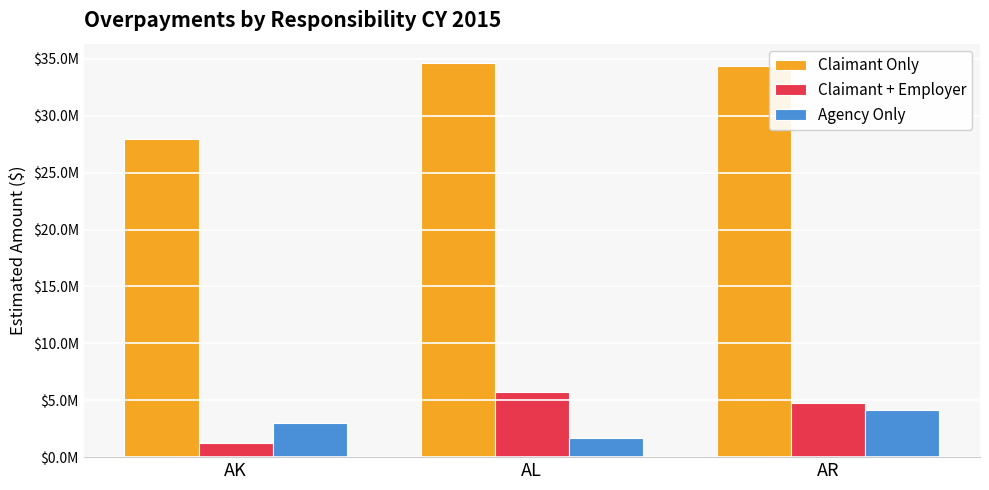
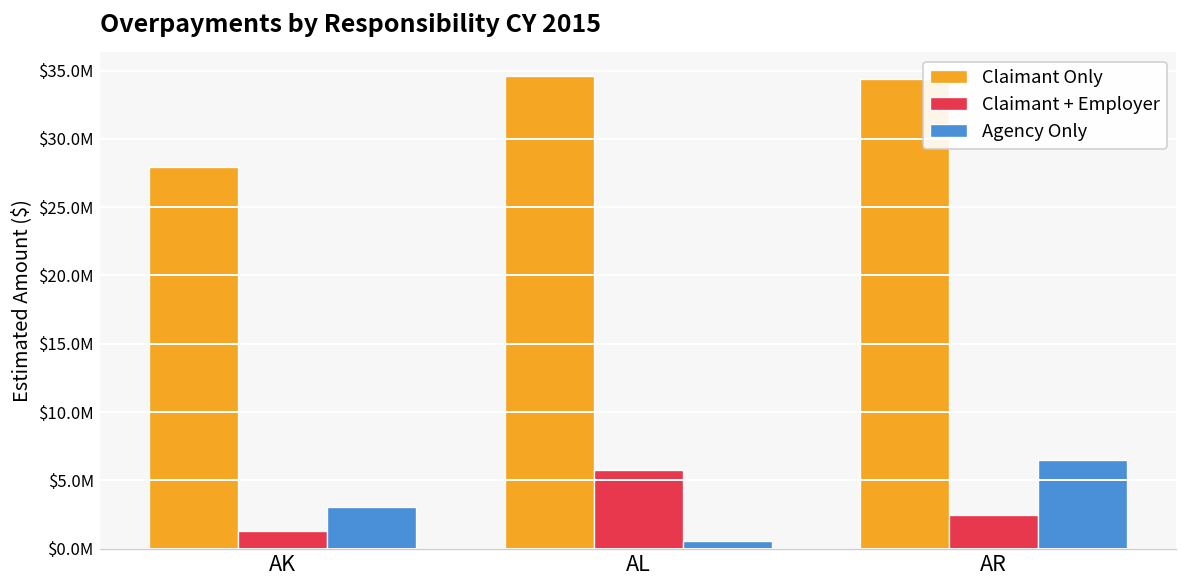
Agency Only, AL: $1600000 -> $600000
Claimant + Employer, AR: $4800000 -> $2500000
Agency Only, AR: $4100000 -> $6500000
